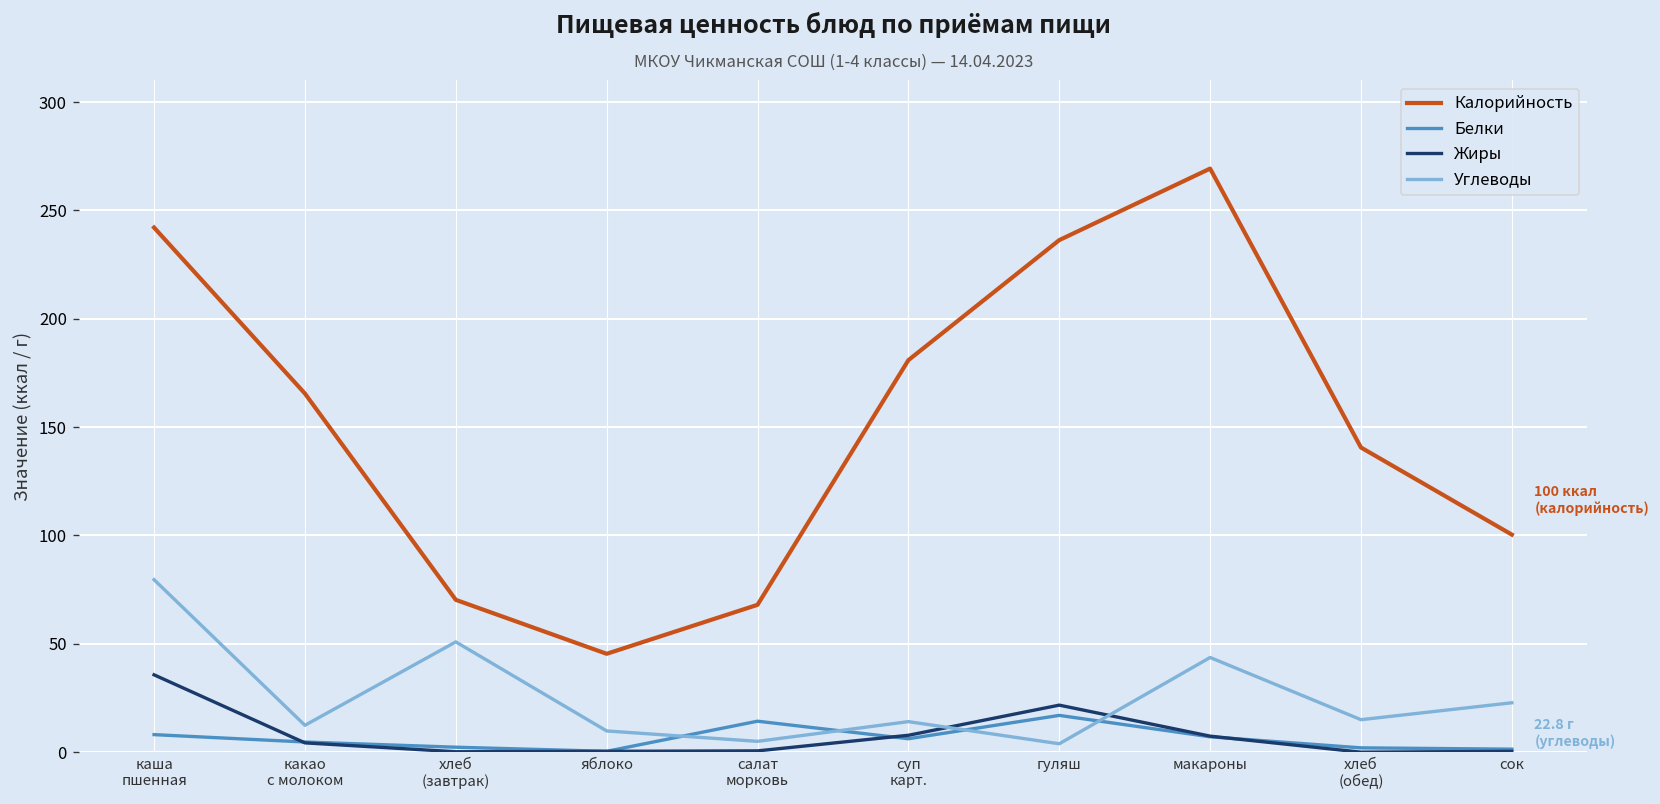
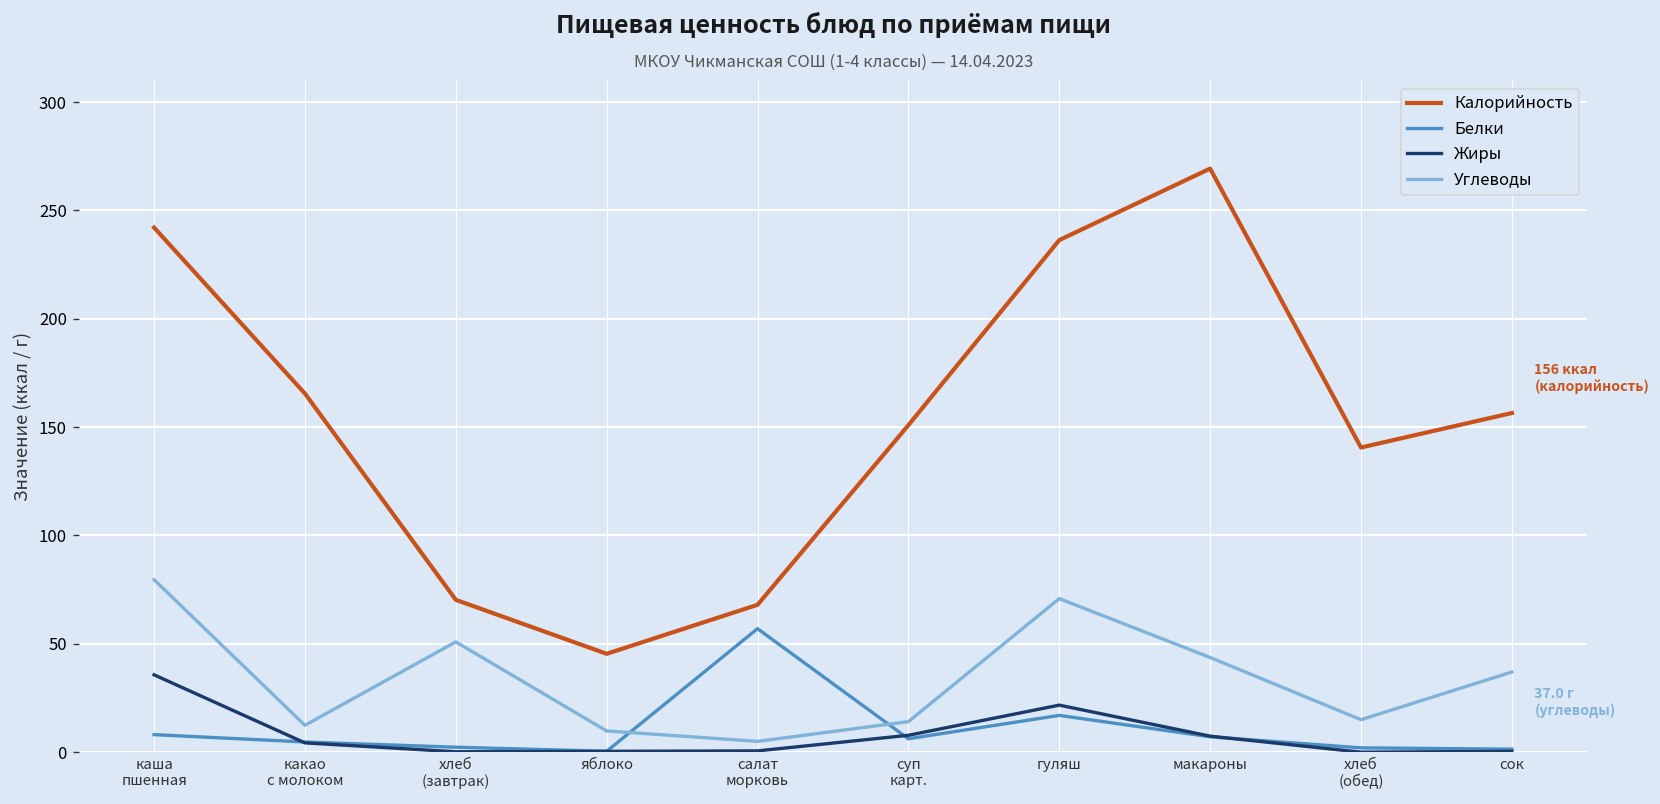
Белки, салат морковь: 14 -> 57
Калорийность, суп карт.: 181 -> 151
Углеводы, гуляш: 4 -> 71
Калорийность, сок: 100 -> 156
Углеводы, сок: 22.8 -> 37.0
